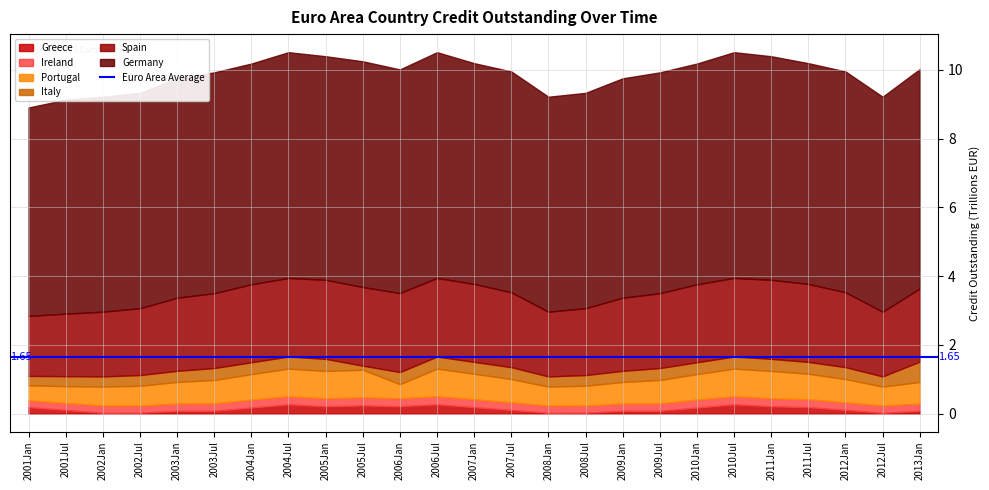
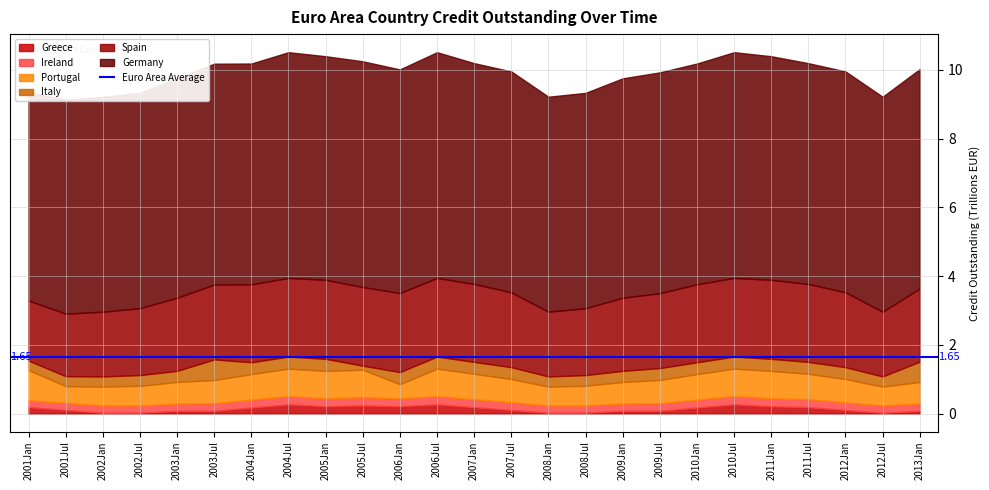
Portugal, 2001Jan: 0.4 -> 0.9
Italy, 2003Jul: 0.3 -> 0.6
